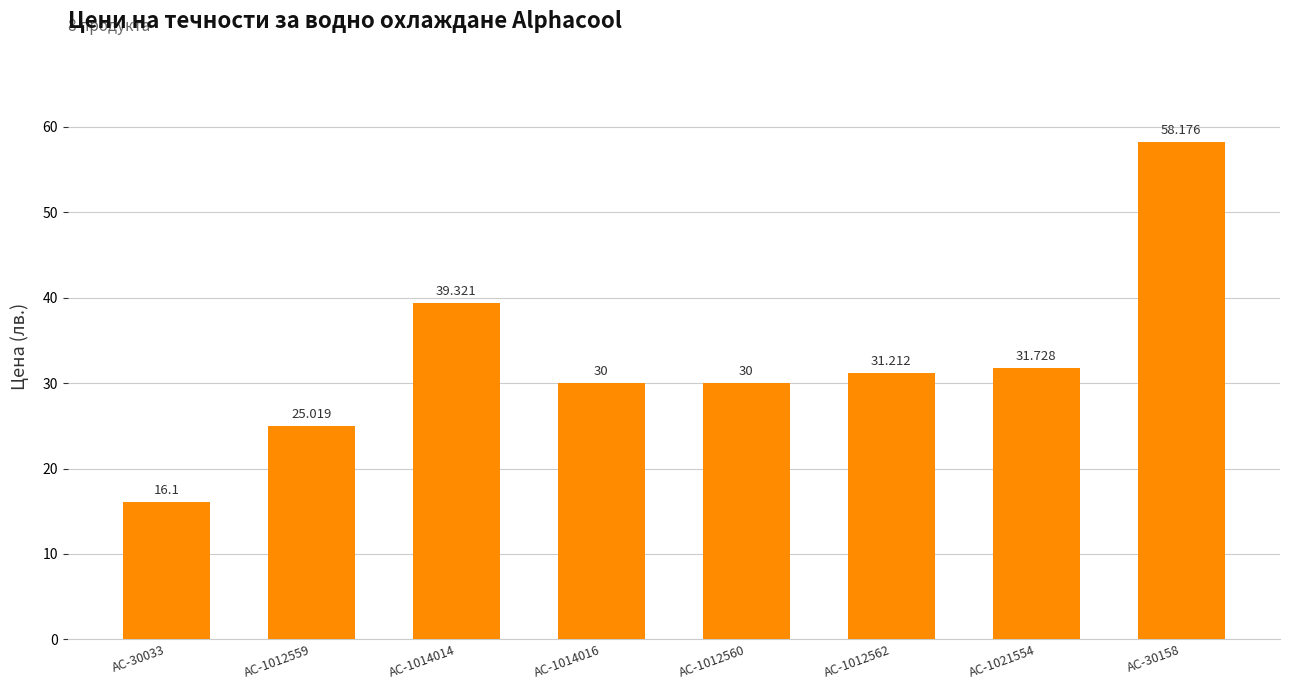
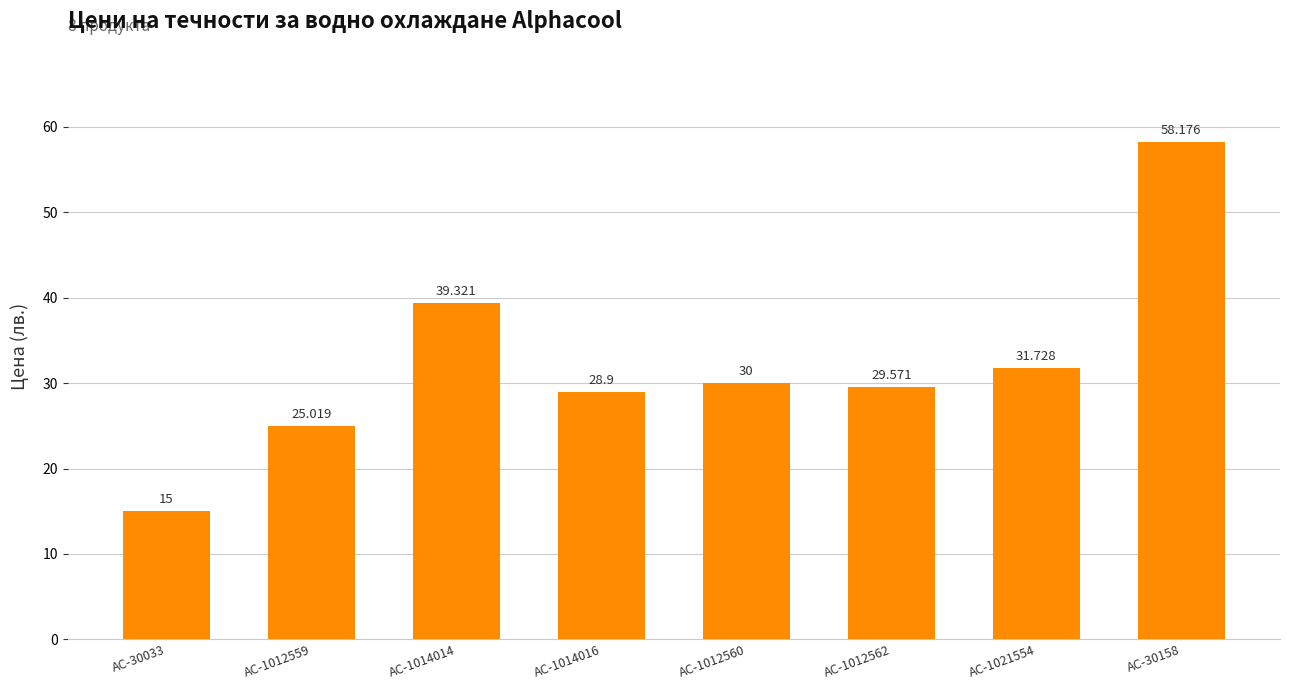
AC-30033: 16.1 -> 15
AC-1014016: 30 -> 28.9
AC-1012562: 31.212 -> 29.571
